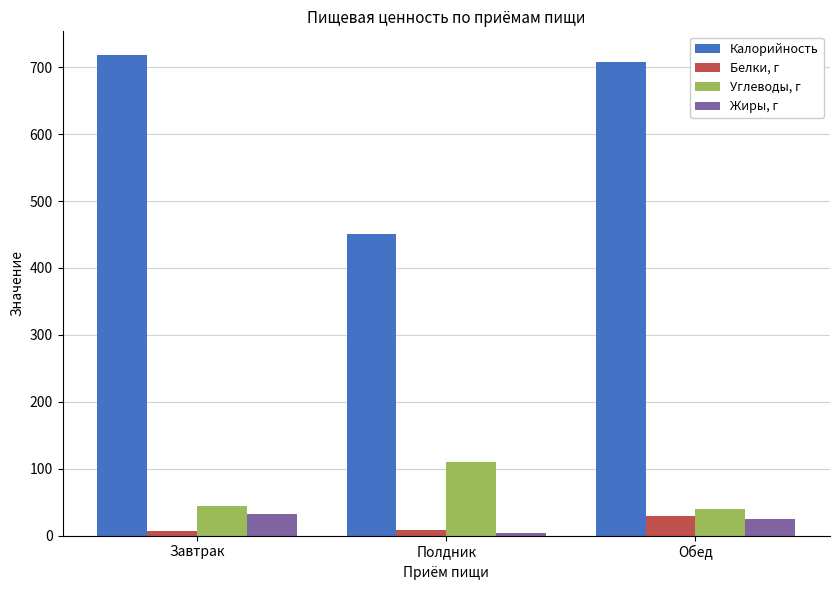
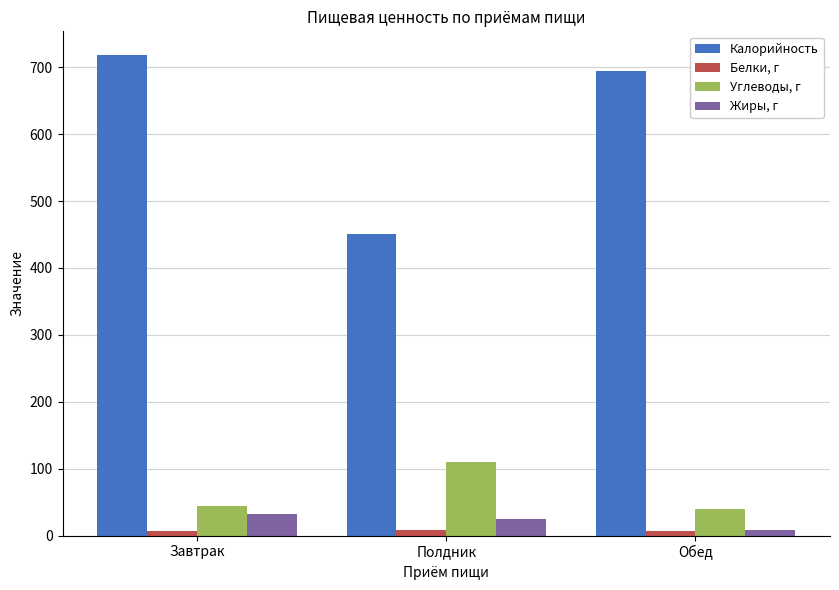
Жиры, г, Полдник: 0 -> 20
Калорийность, Обед: 710 -> 690
Белки, г, Обед: 30 -> 10
Жиры, г, Обед: 20 -> 10
